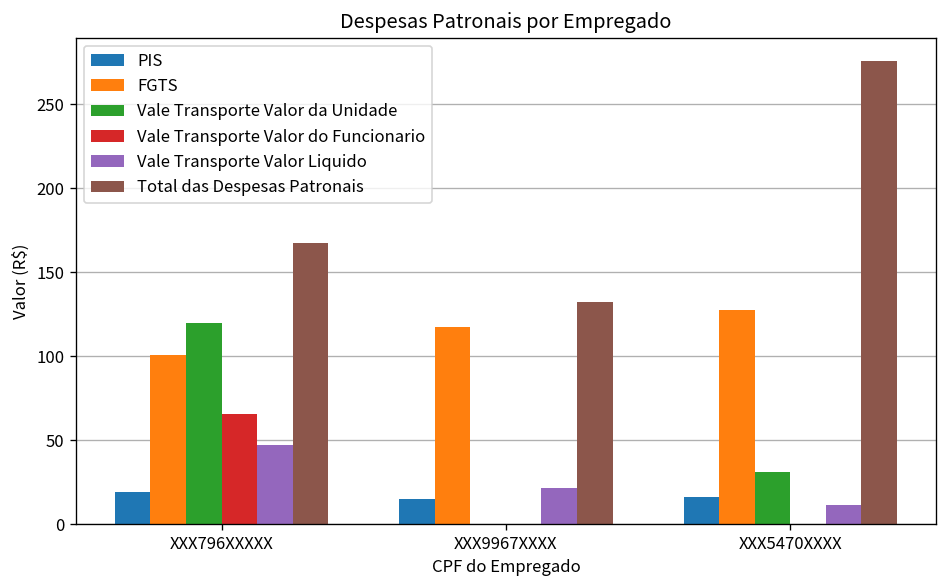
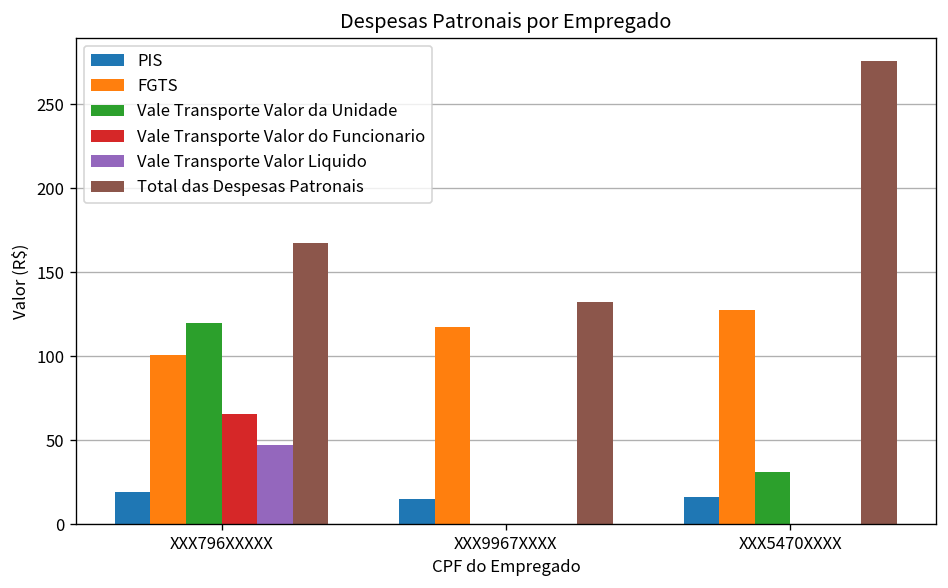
Vale Transporte Valor Liquido, XXX9967XXXX: 21 -> 0
Vale Transporte Valor Liquido, XXX5470XXXX: 12 -> 0
